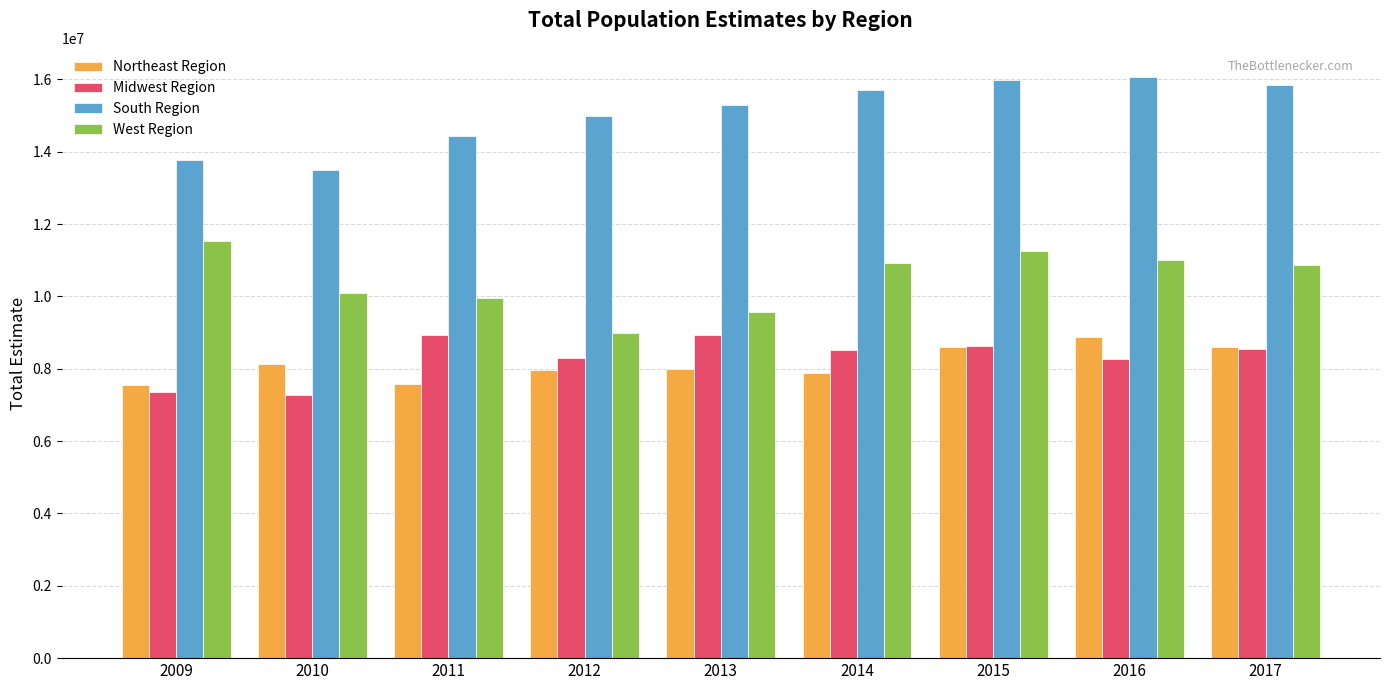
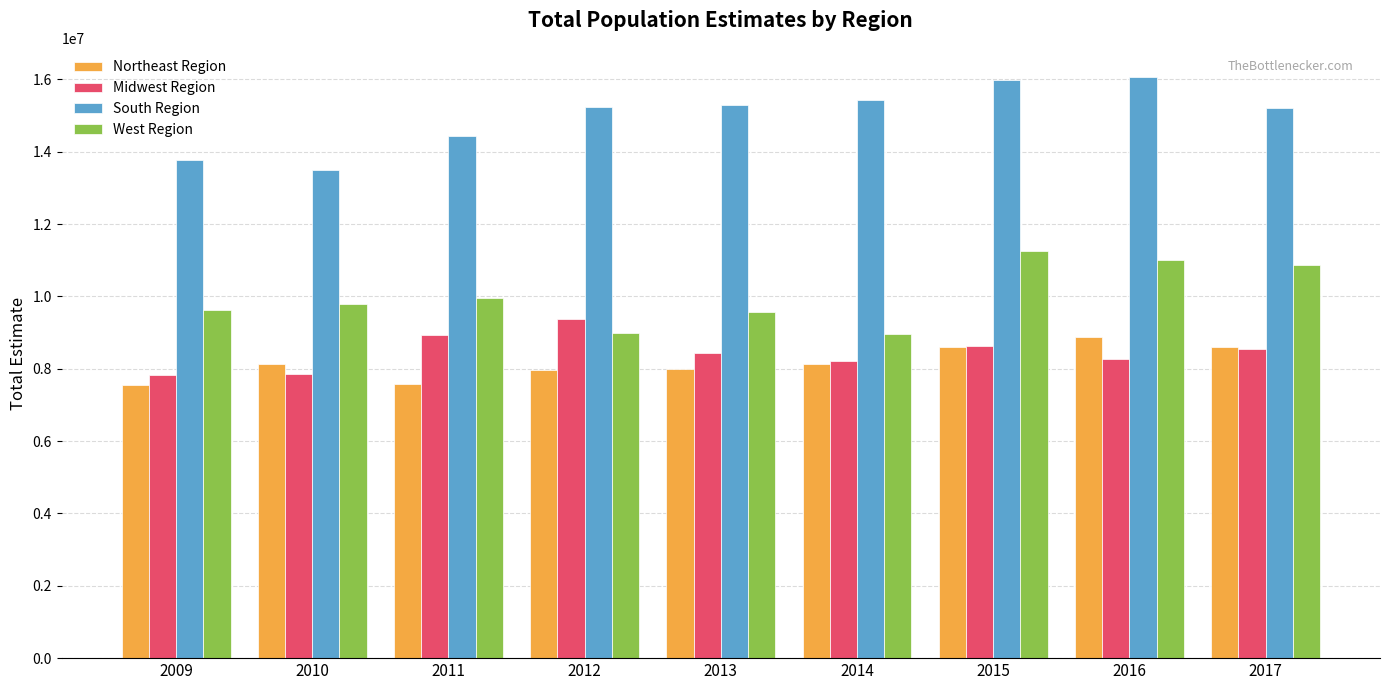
Midwest Region, 2009: 7400000 -> 7800000
West Region, 2009: 11500000 -> 9600000
Midwest Region, 2010: 7300000 -> 7900000
West Region, 2010: 10100000 -> 9800000
Midwest Region, 2012: 8300000 -> 9400000
South Region, 2012: 15000000 -> 15200000
Midwest Region, 2013: 8900000 -> 8400000
Northeast Region, 2014: 7900000 -> 8100000
Midwest Region, 2014: 8500000 -> 8200000
South Region, 2014: 15700000 -> 15400000
West Region, 2014: 10900000 -> 9000000
South Region, 2017: 15900000 -> 15200000
